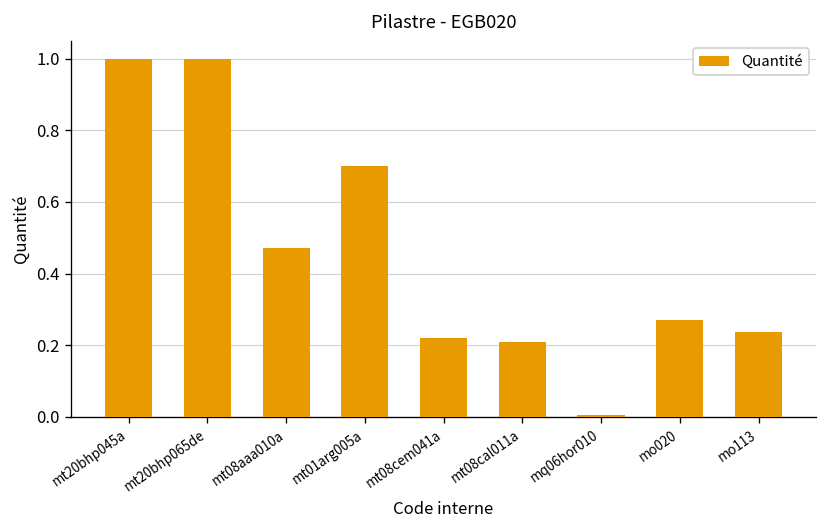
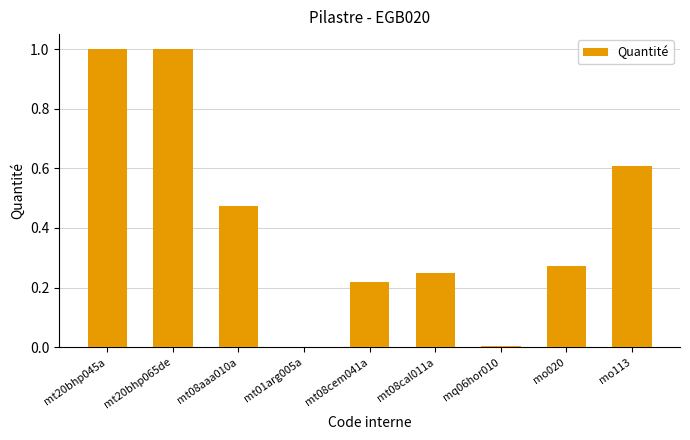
mt01arg005a: 0.70 -> 0.00
mt08cal011a: 0.21 -> 0.25
mo113: 0.24 -> 0.61
